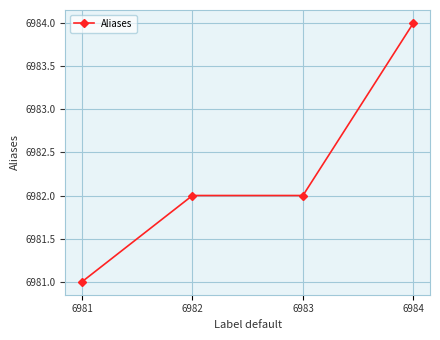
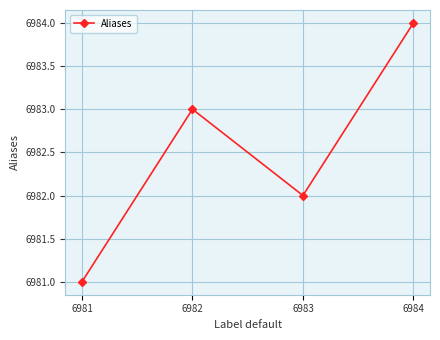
6982: 6982 -> 6983
